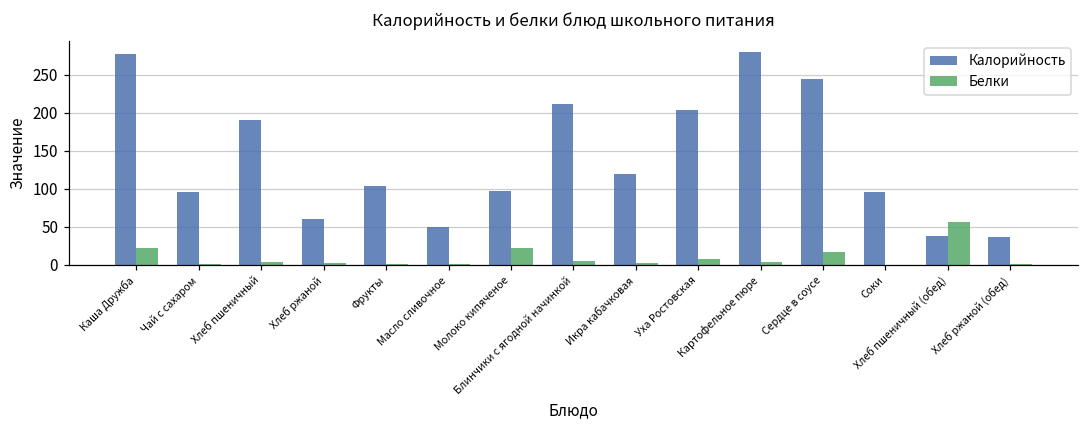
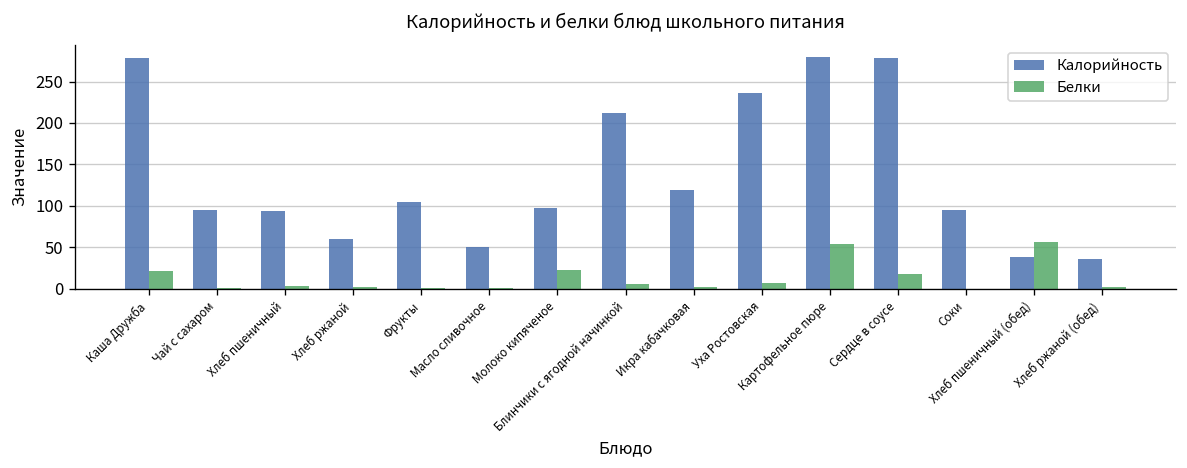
Калорийность, Хлеб пшеничный: 190 -> 90
Калорийность, Уха Ростовская: 200 -> 240
Белки, Картофельное пюре: 0 -> 50
Калорийность, Сердце в соусе: 240 -> 280
